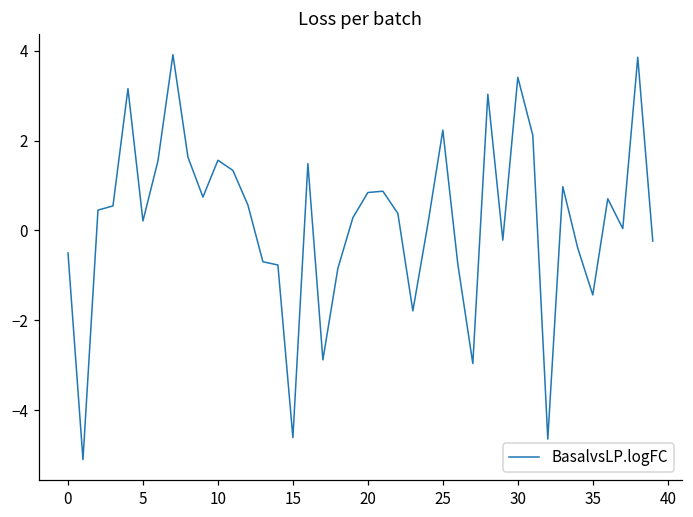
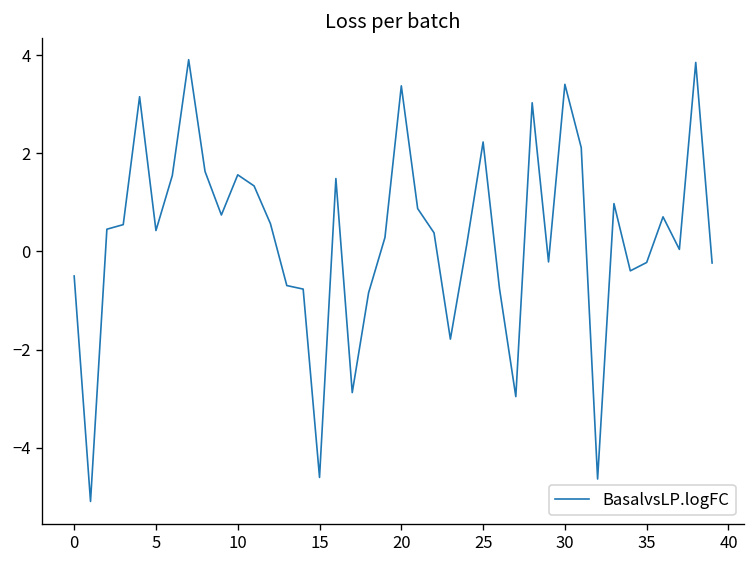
5: 0.2 -> 0.4
20: 0.8 -> 3.4
35: -1.4 -> -0.2
